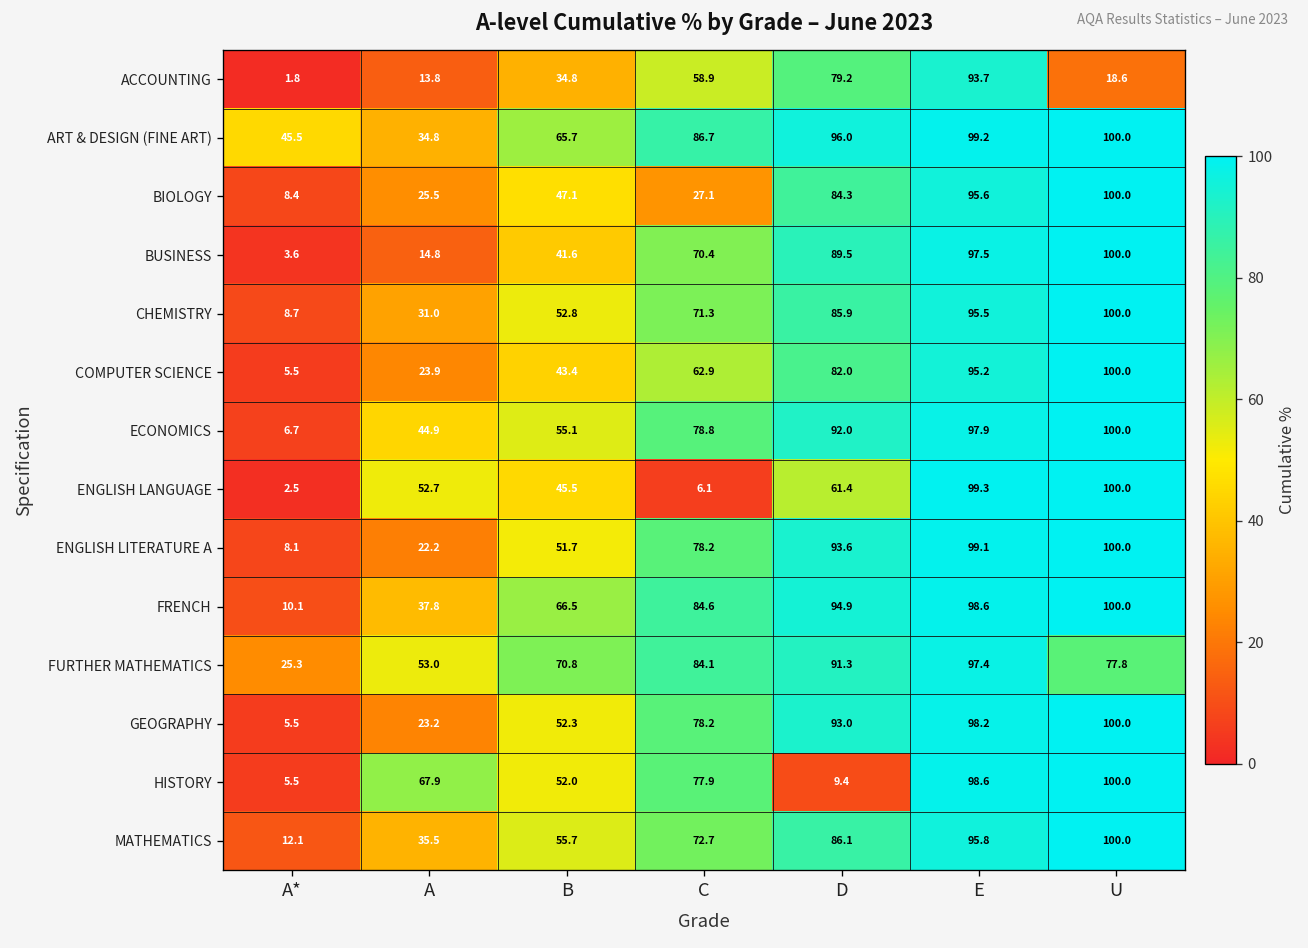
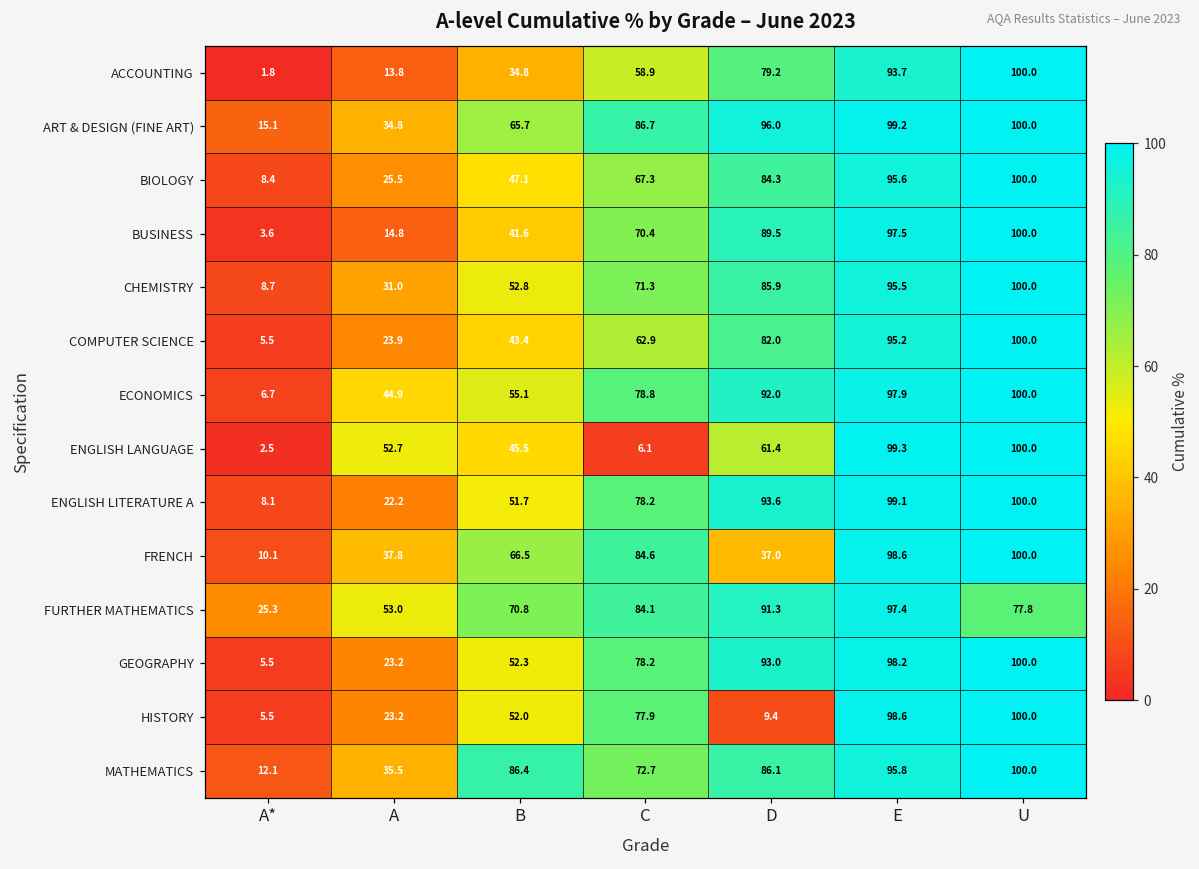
ACCOUNTING, U: 18.6 -> 100.0
ART & DESIGN (FINE ART), A*: 45.5 -> 15.1
BIOLOGY, C: 27.1 -> 67.3
FRENCH, D: 94.9 -> 37.0
HISTORY, A: 67.9 -> 23.2
MATHEMATICS, B: 55.7 -> 86.4
